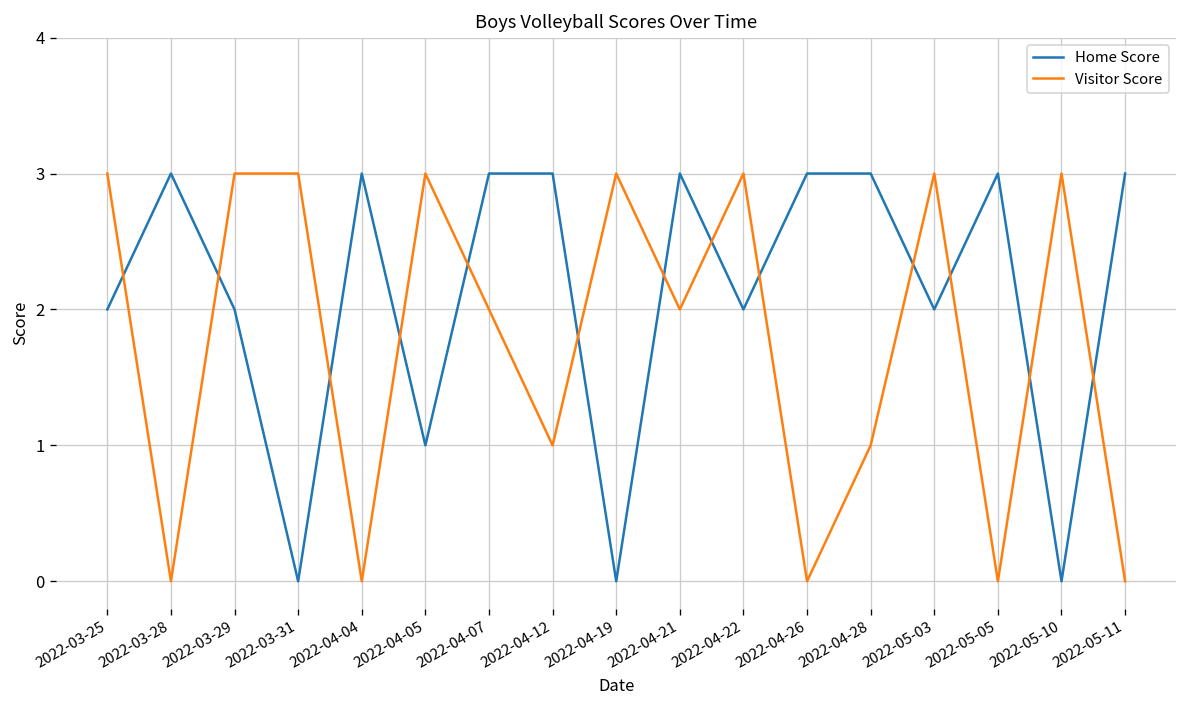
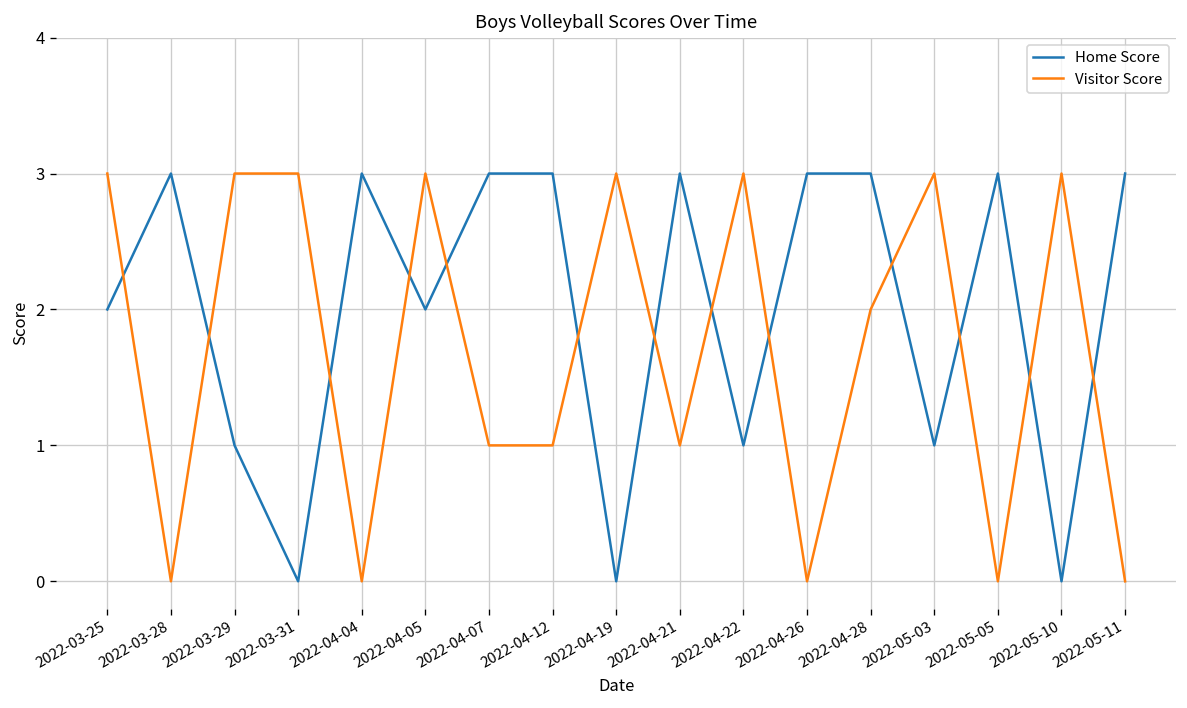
Home Score, 2022-03-29: 2 -> 1
Home Score, 2022-04-05: 1 -> 2
Visitor Score, 2022-04-07: 2 -> 1
Visitor Score, 2022-04-21: 2 -> 1
Home Score, 2022-04-22: 2 -> 1
Visitor Score, 2022-04-28: 1 -> 2
Home Score, 2022-05-03: 2 -> 1
